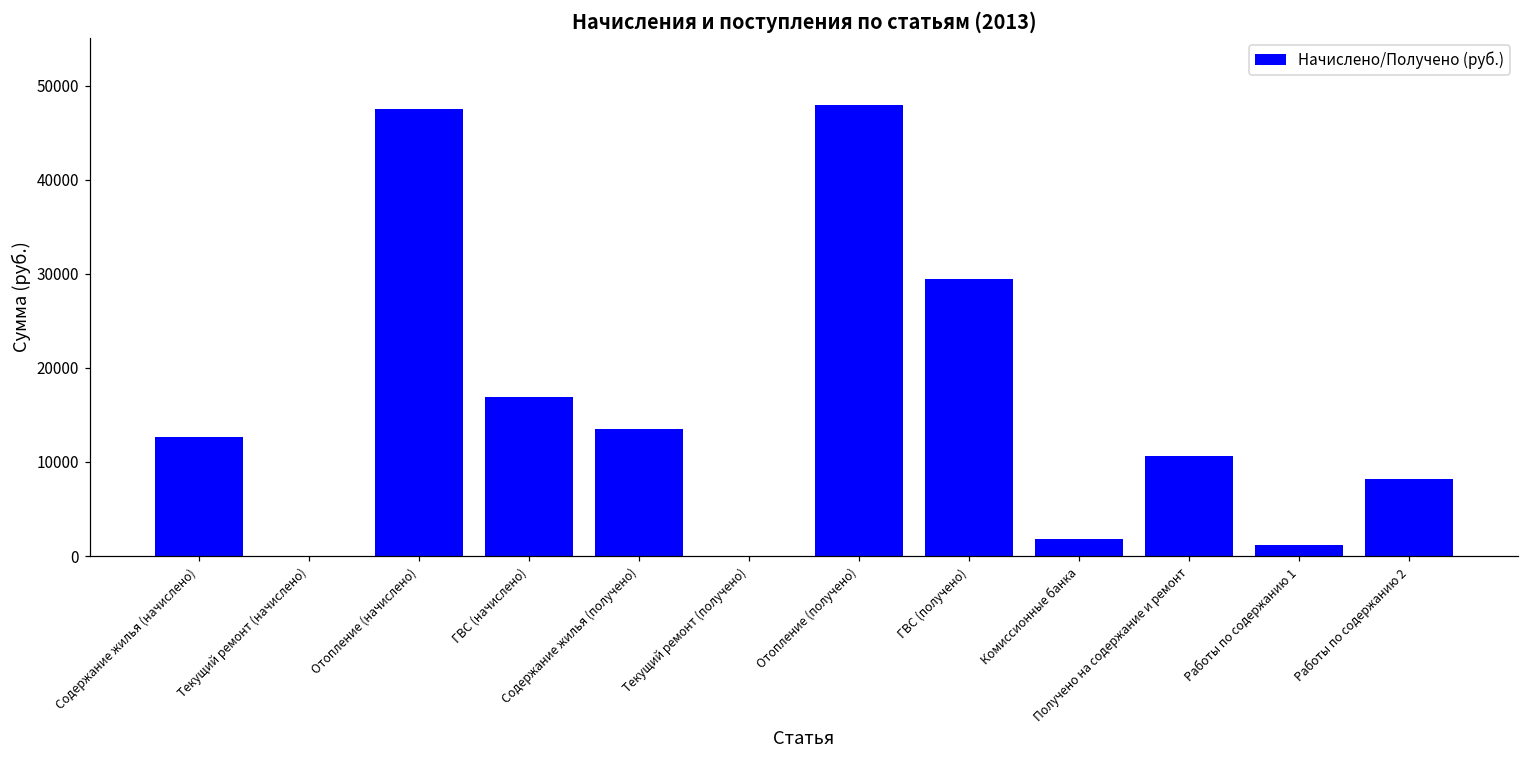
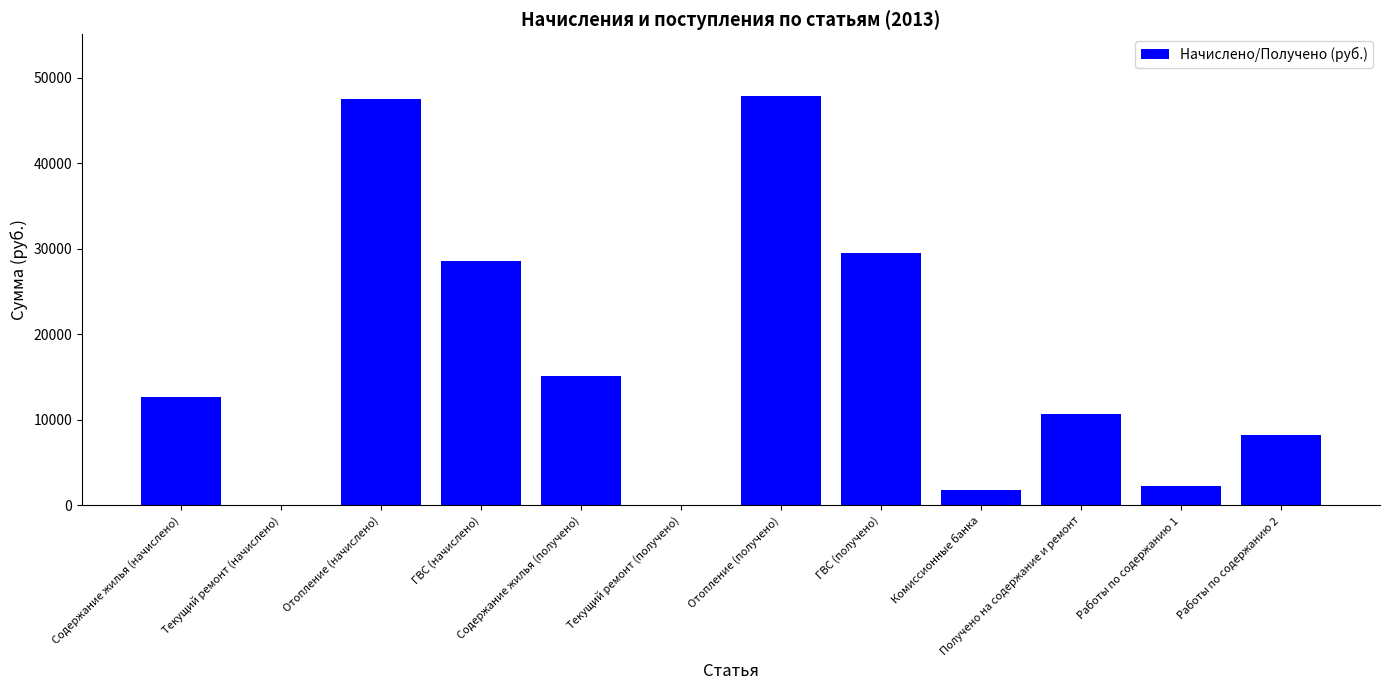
ГВС (начислено): 17000 -> 29000
Содержание жилья (получено): 14000 -> 15000
Работы по содержанию 1: 1000 -> 2000
